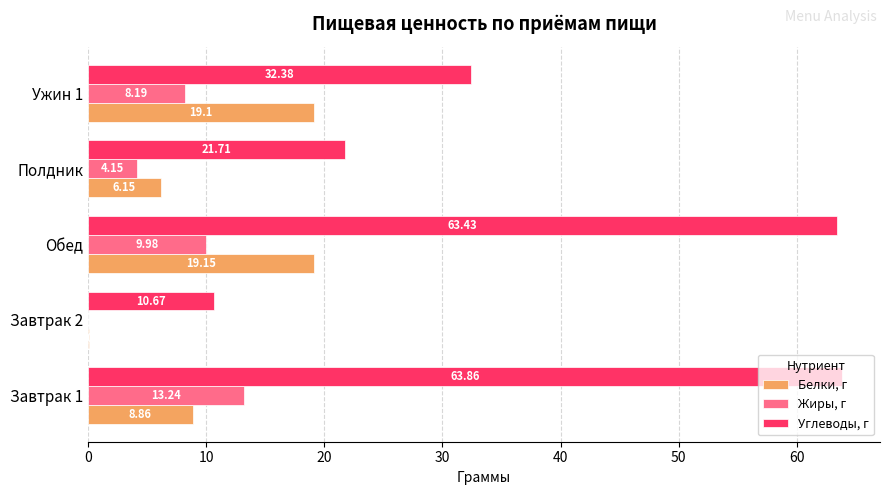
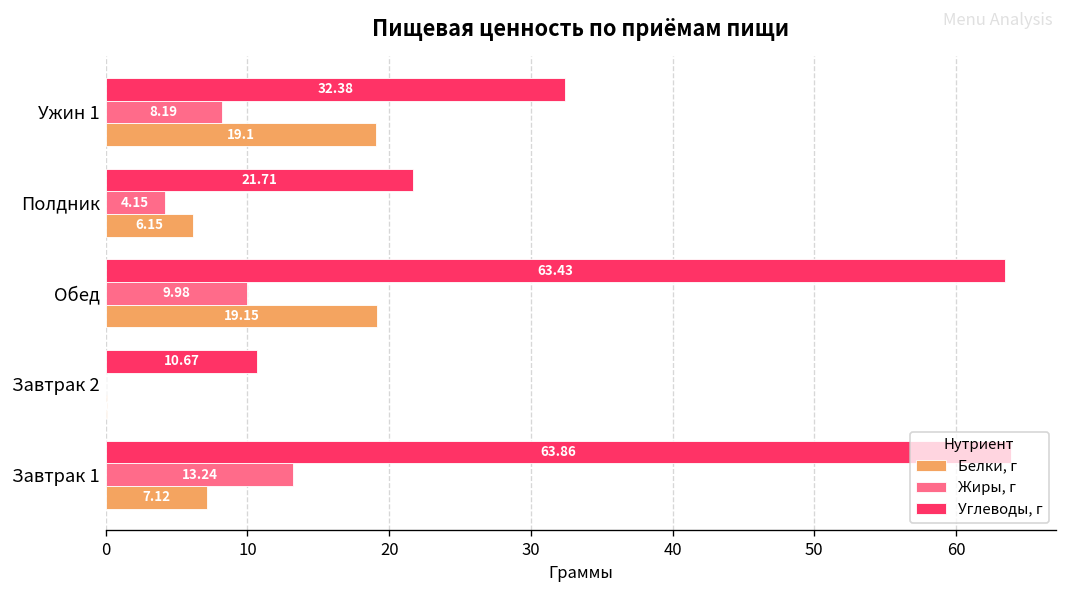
Белки, г, Завтрак 1: 8.86 -> 7.12
